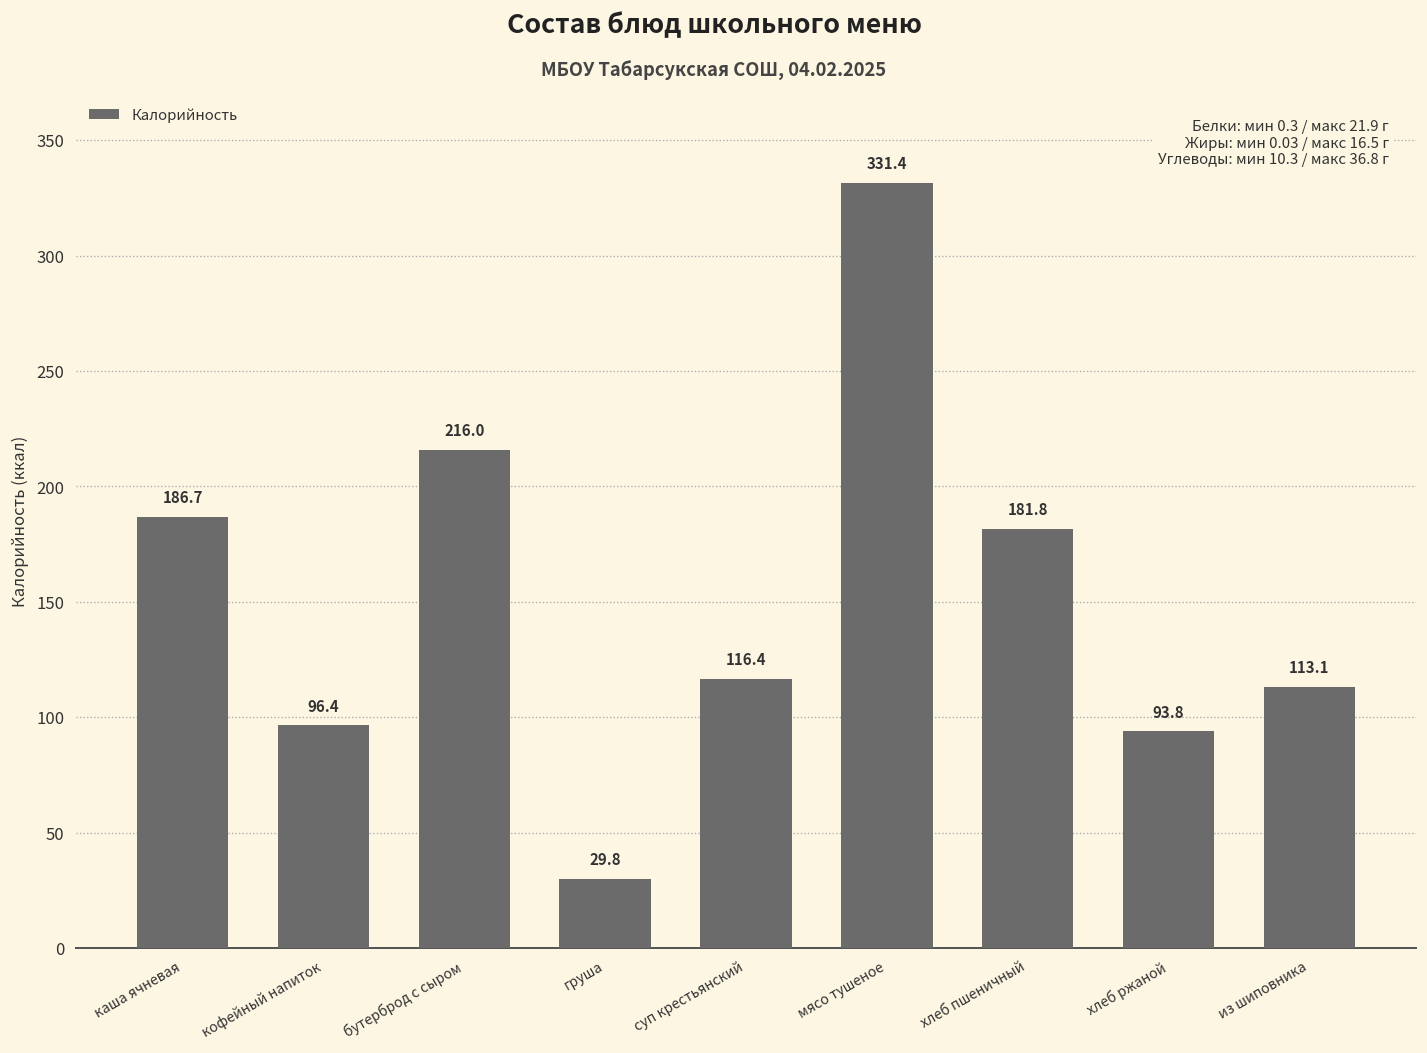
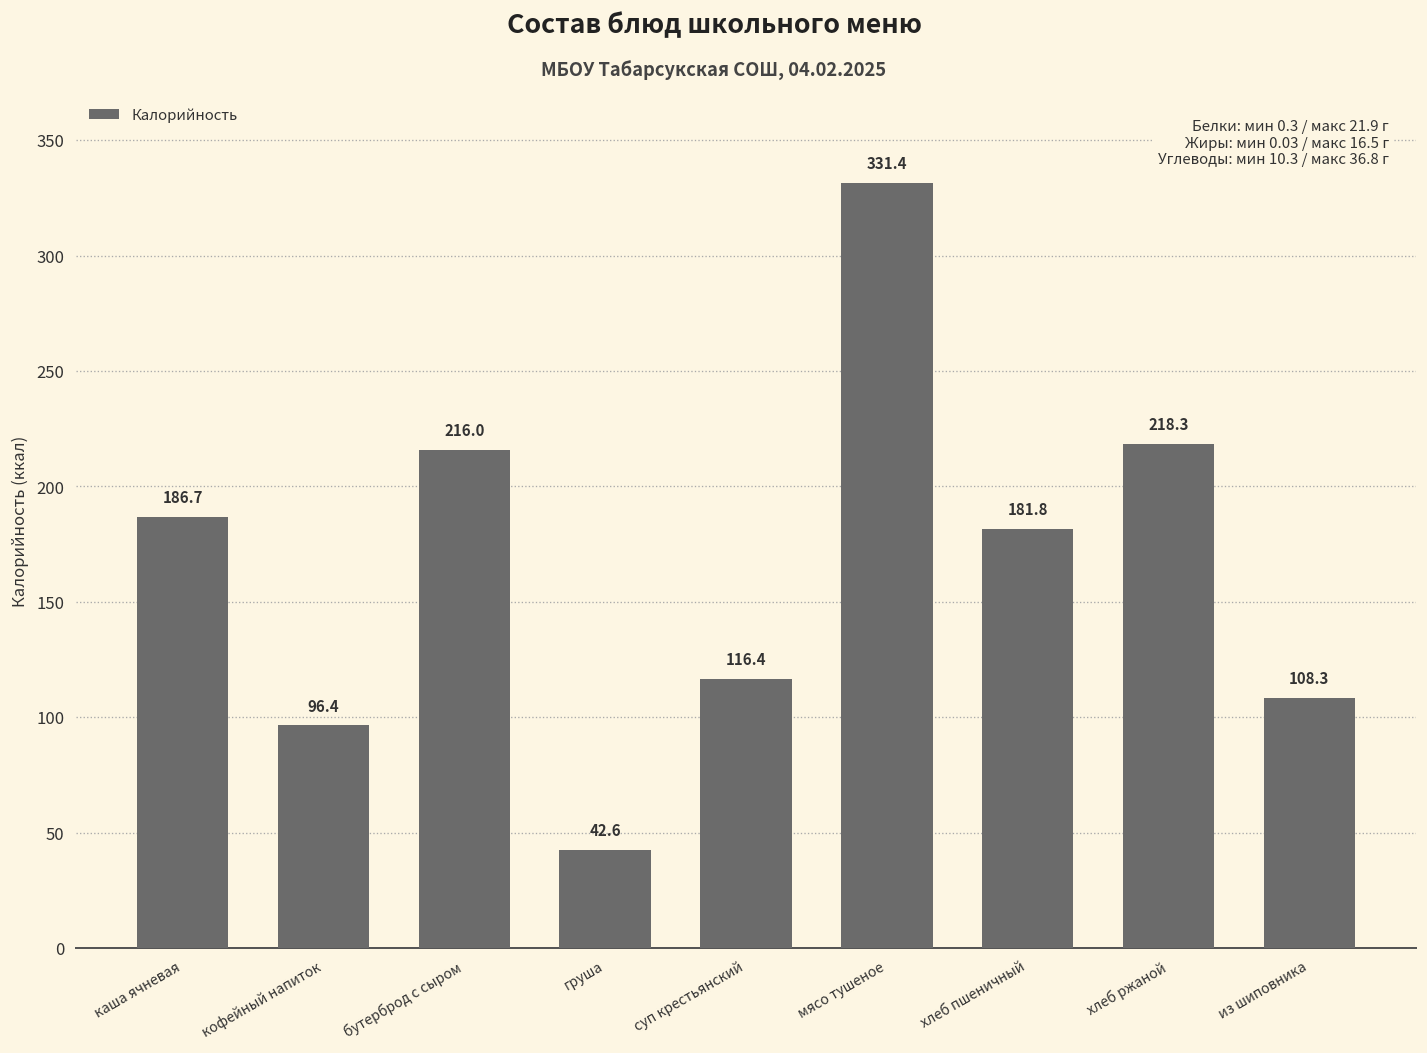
груша: 29.8 -> 42.6
хлеб ржаной: 93.8 -> 218.3
из шиповника: 113.1 -> 108.3
